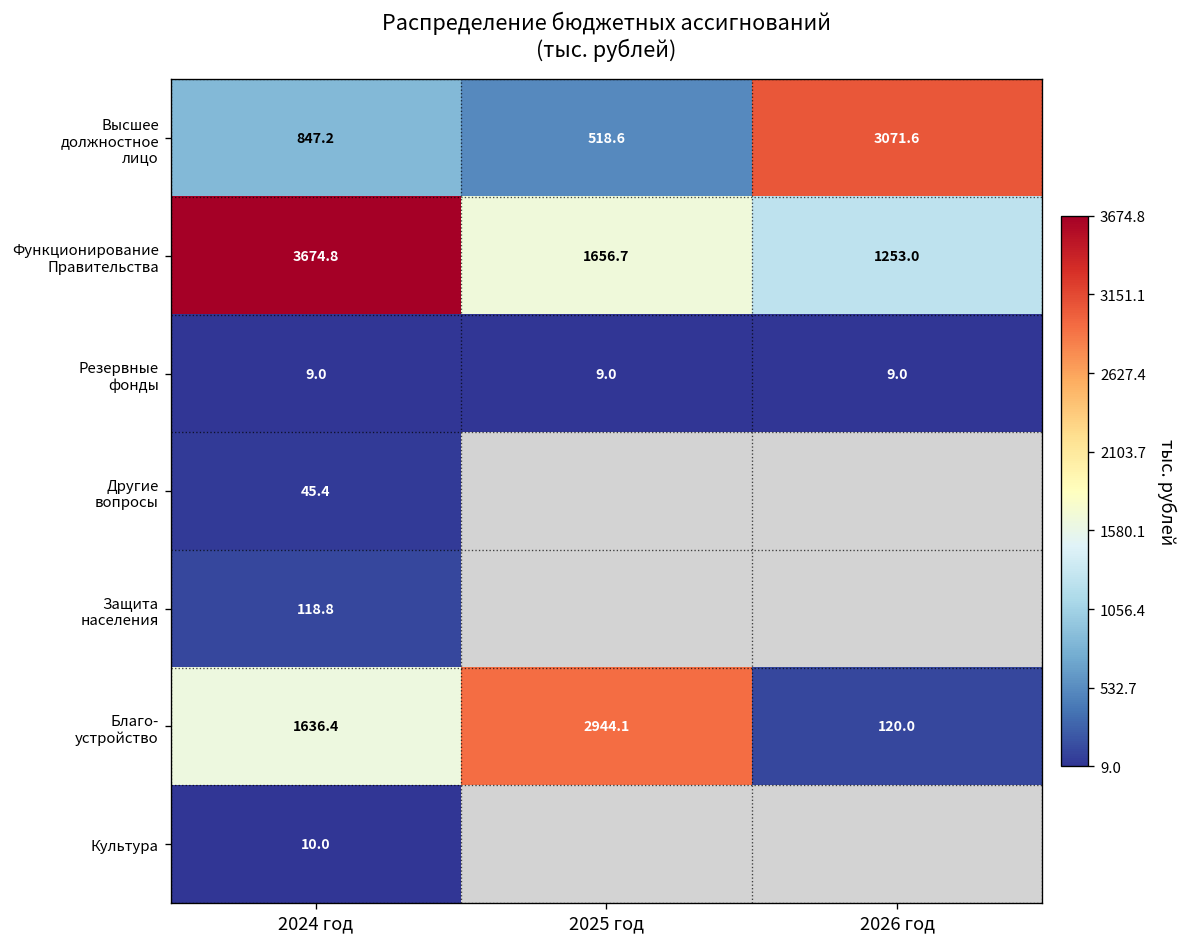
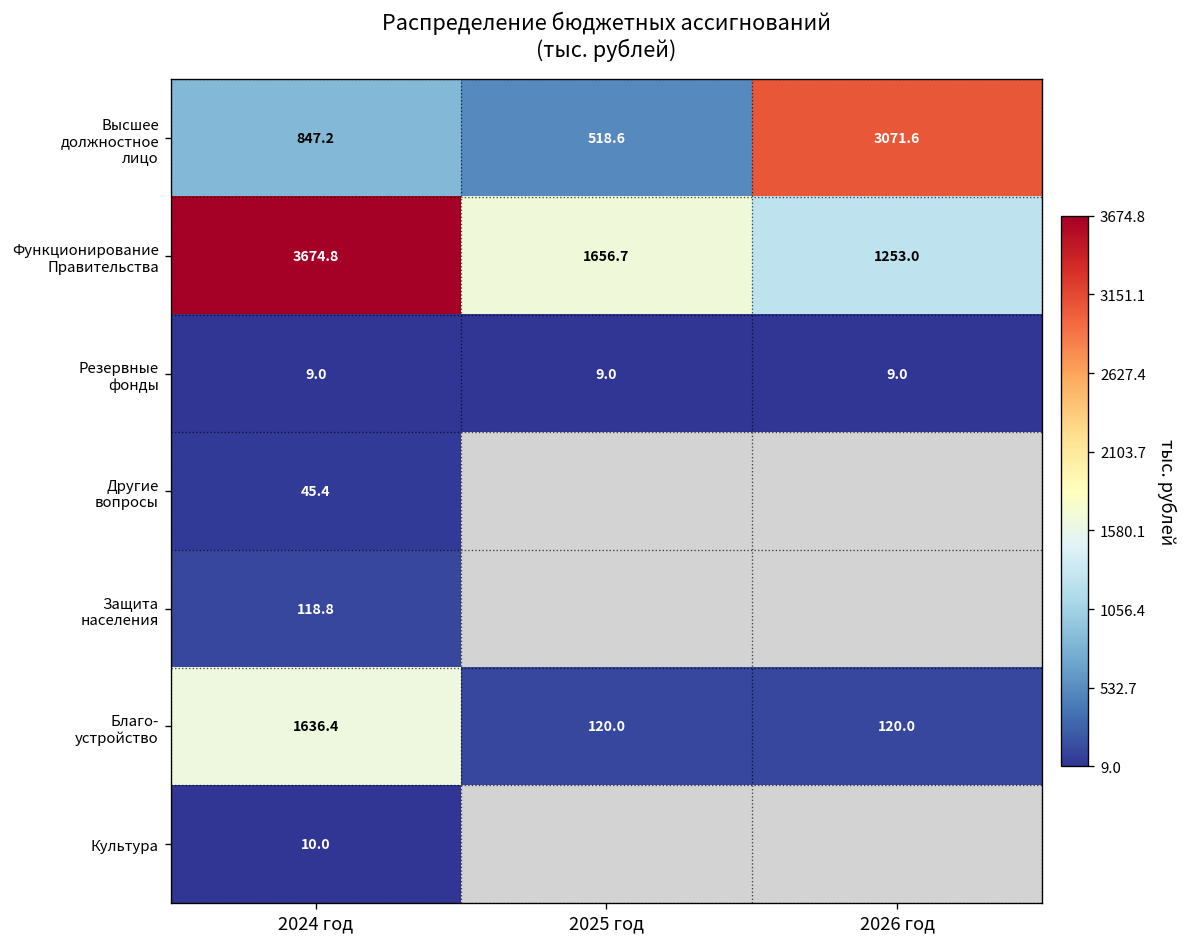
Благо- устройство, 2025 год: 2944.1 -> 120.0
